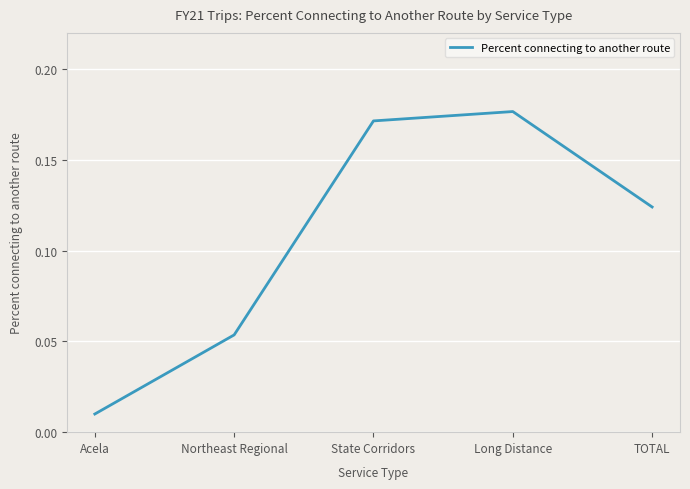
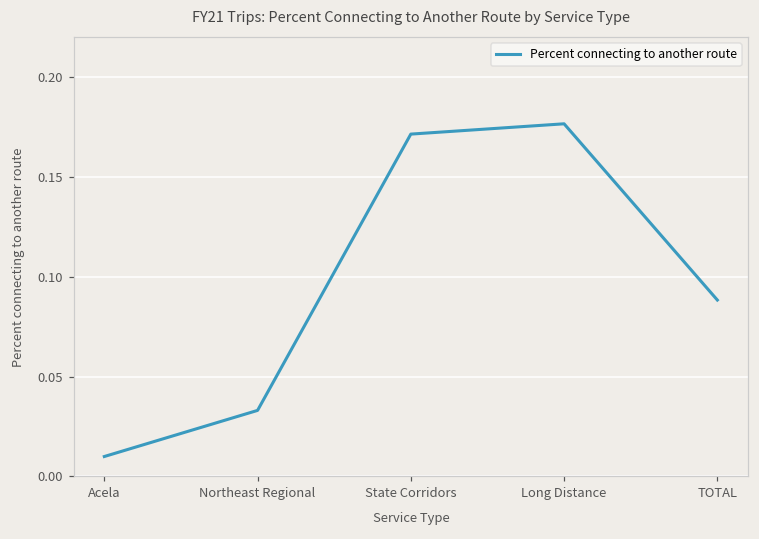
Northeast Regional: 0.054 -> 0.033
TOTAL: 0.124 -> 0.088
